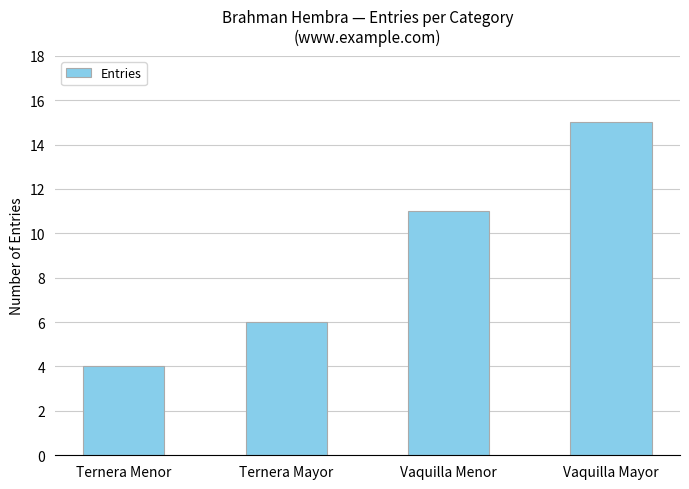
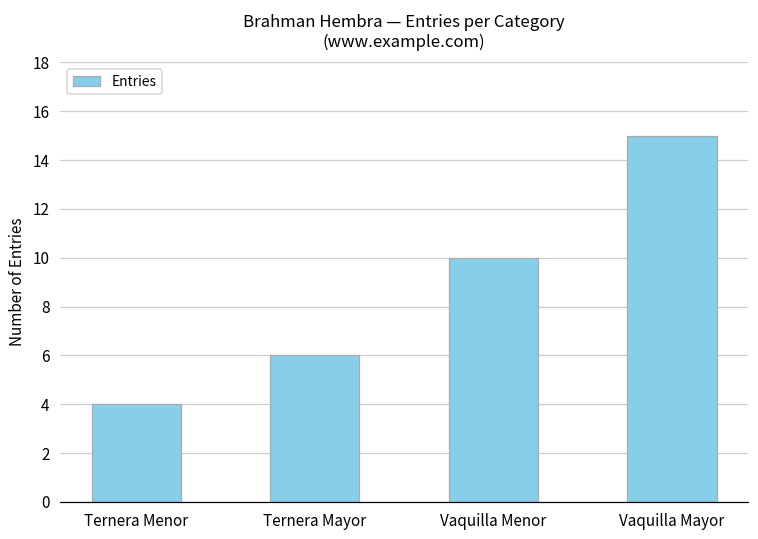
Vaquilla Menor: 11 -> 10
